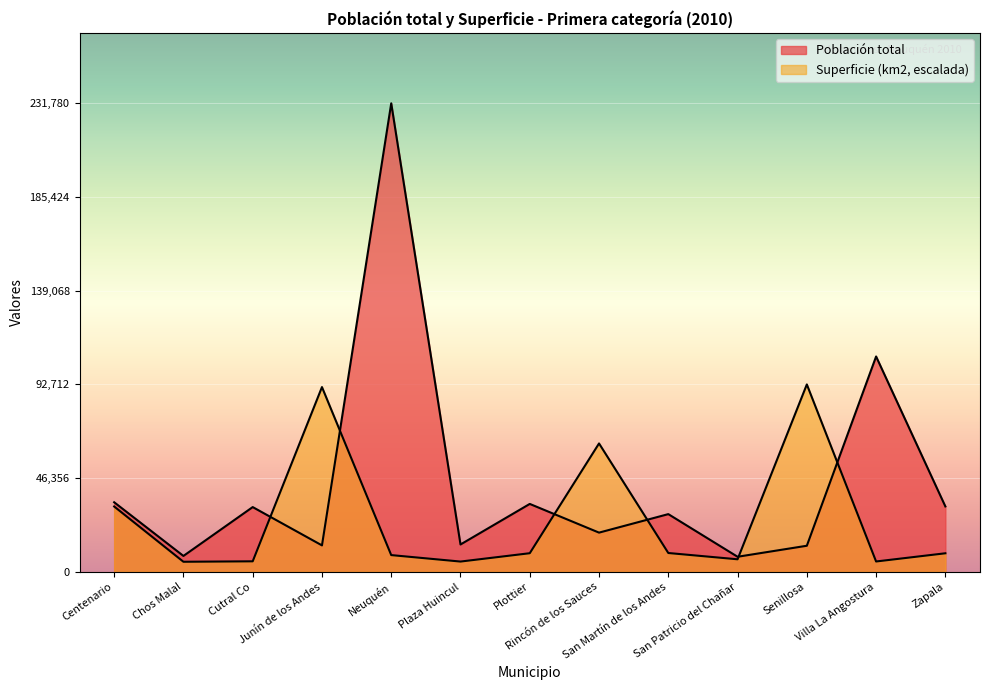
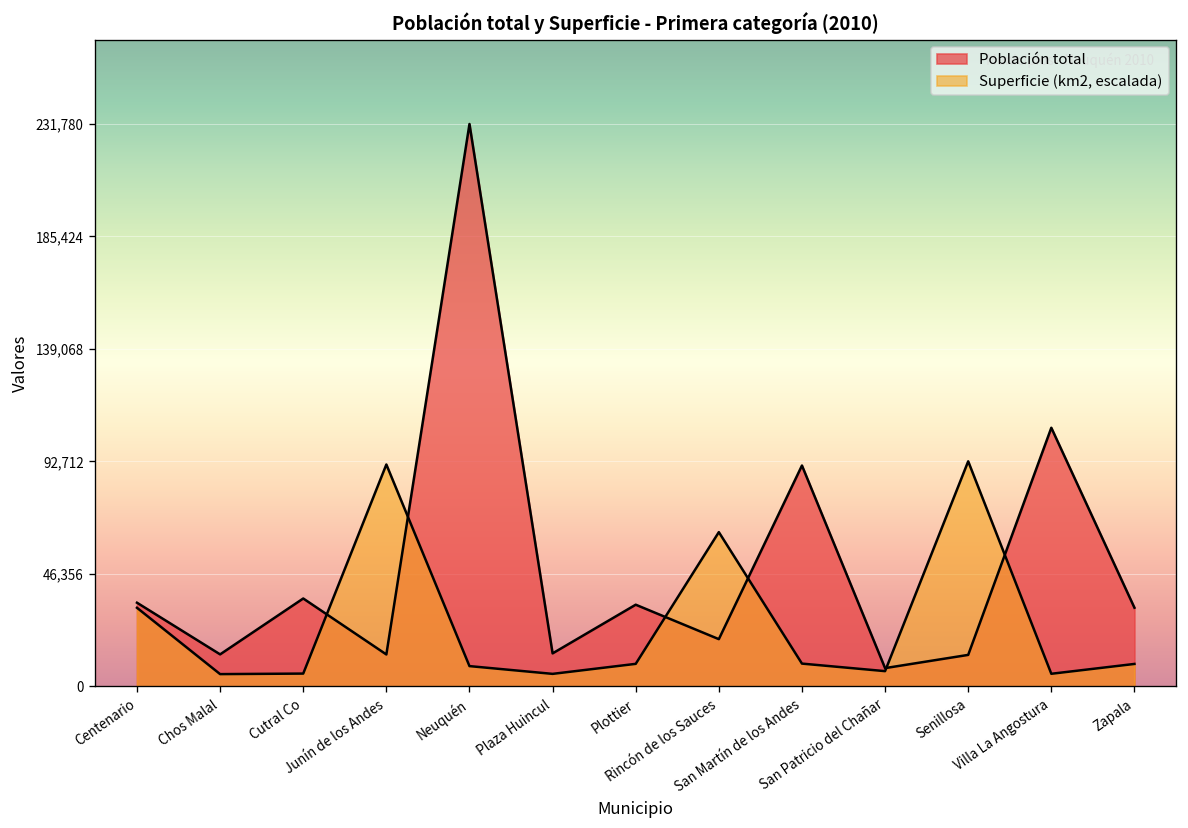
Población total, Chos Malal: 8,000 -> 13,000
Población total, Cutral Co: 32,000 -> 36,000
Población total, San Martín de los Andes: 29,000 -> 91,000
